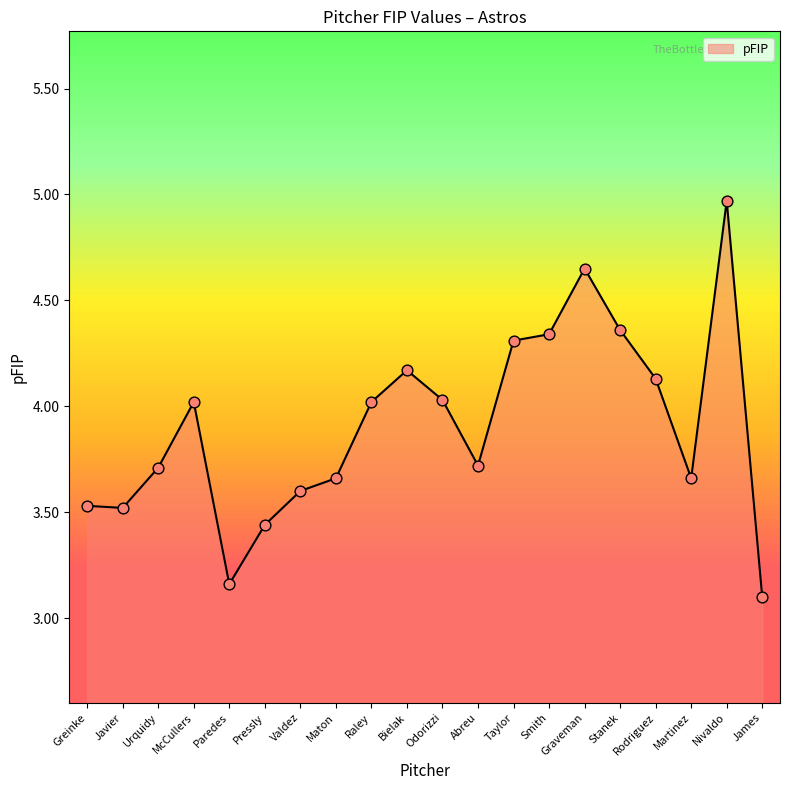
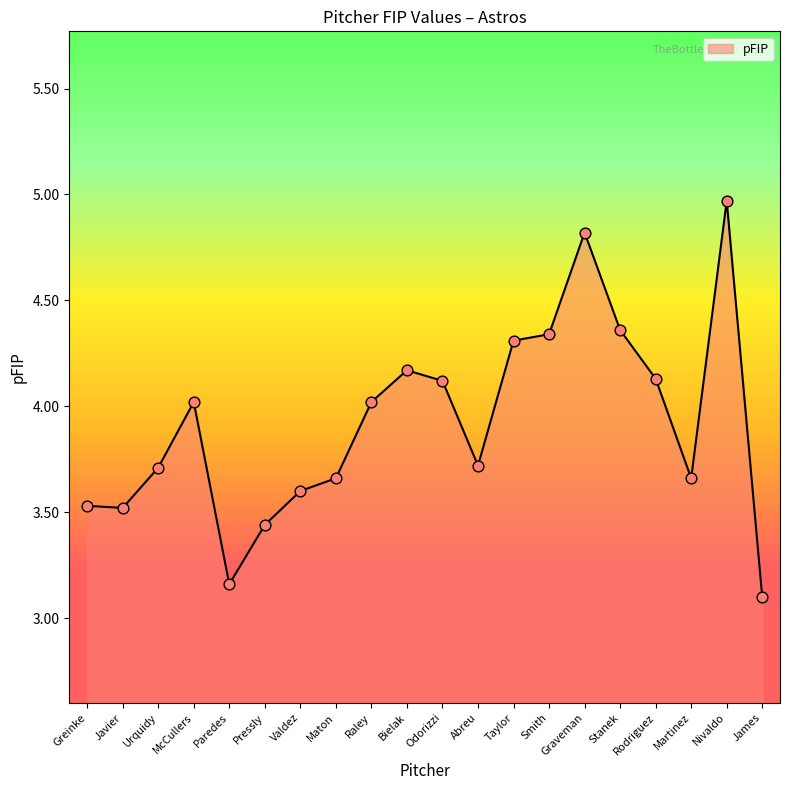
Odorizzi: 4.03 -> 4.12
Graveman: 4.65 -> 4.82
